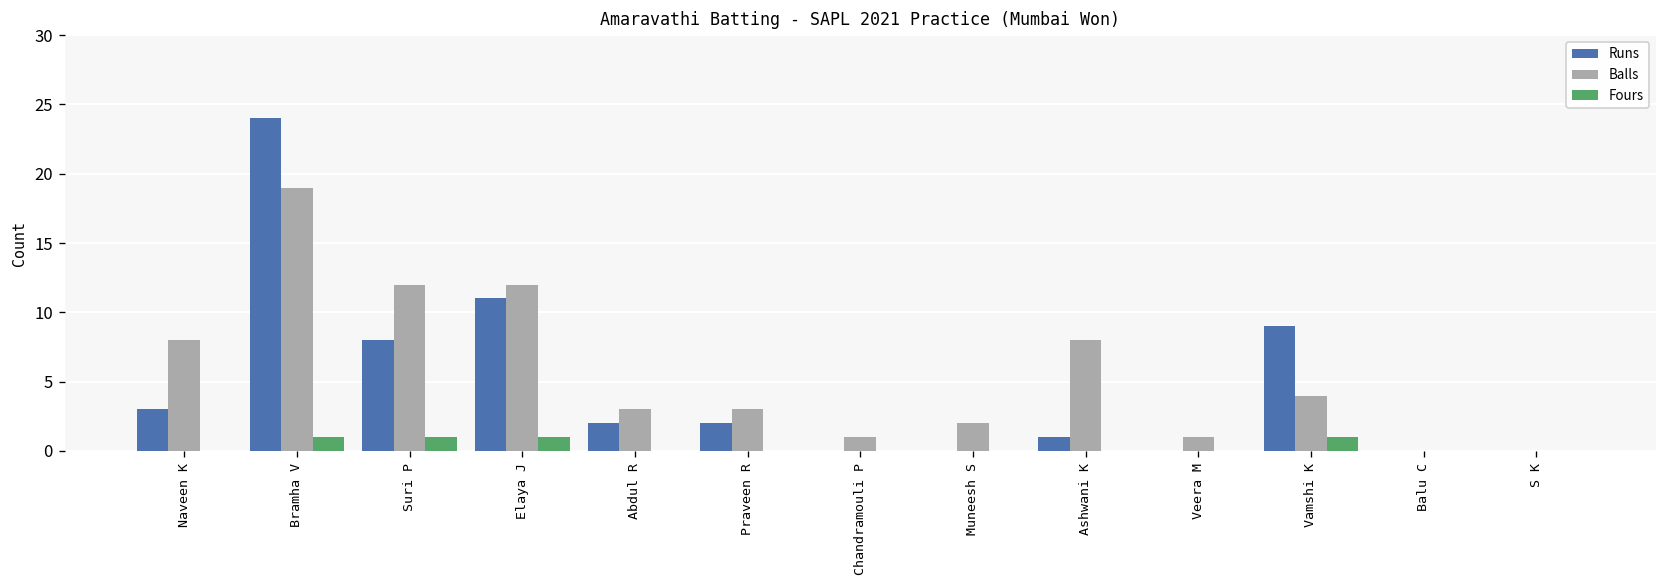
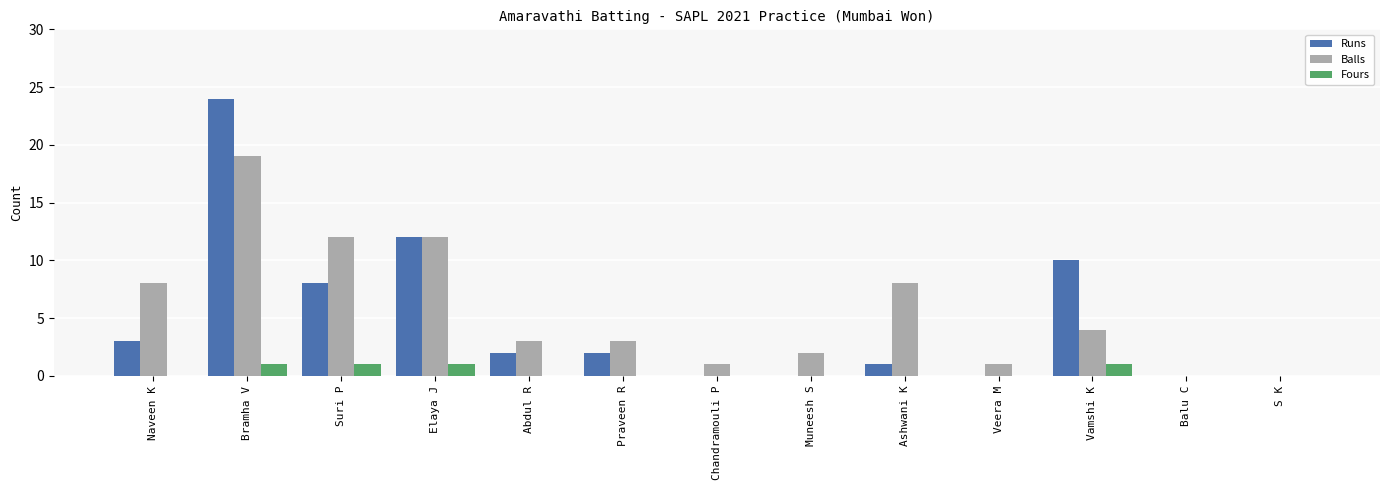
Runs, Elaya J: 11 -> 12
Runs, Vamshi K: 9 -> 10
